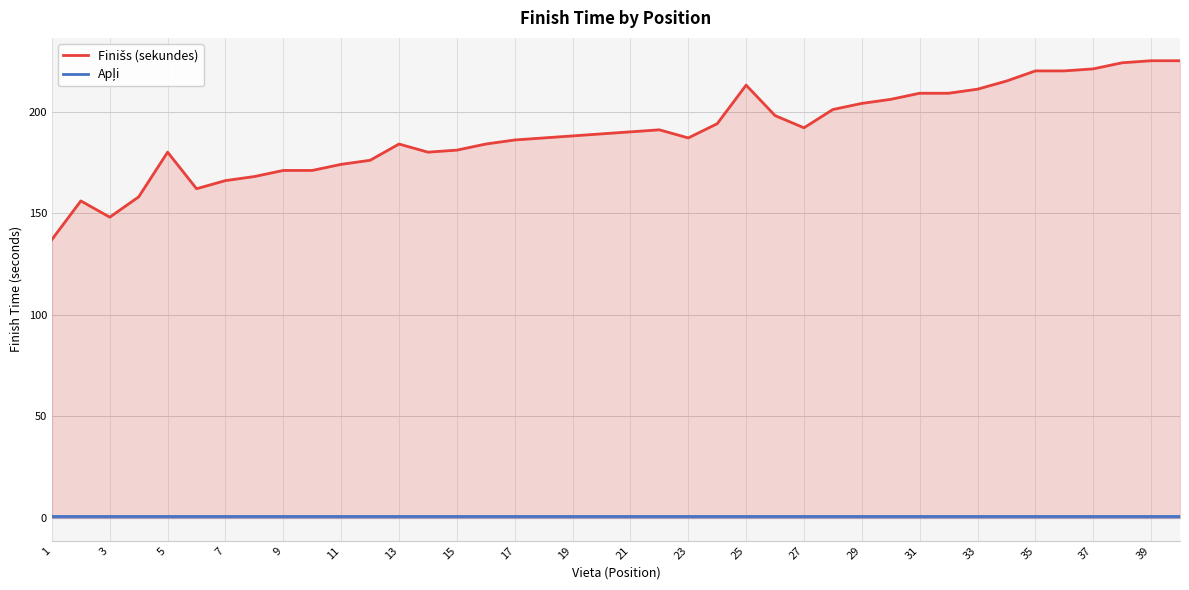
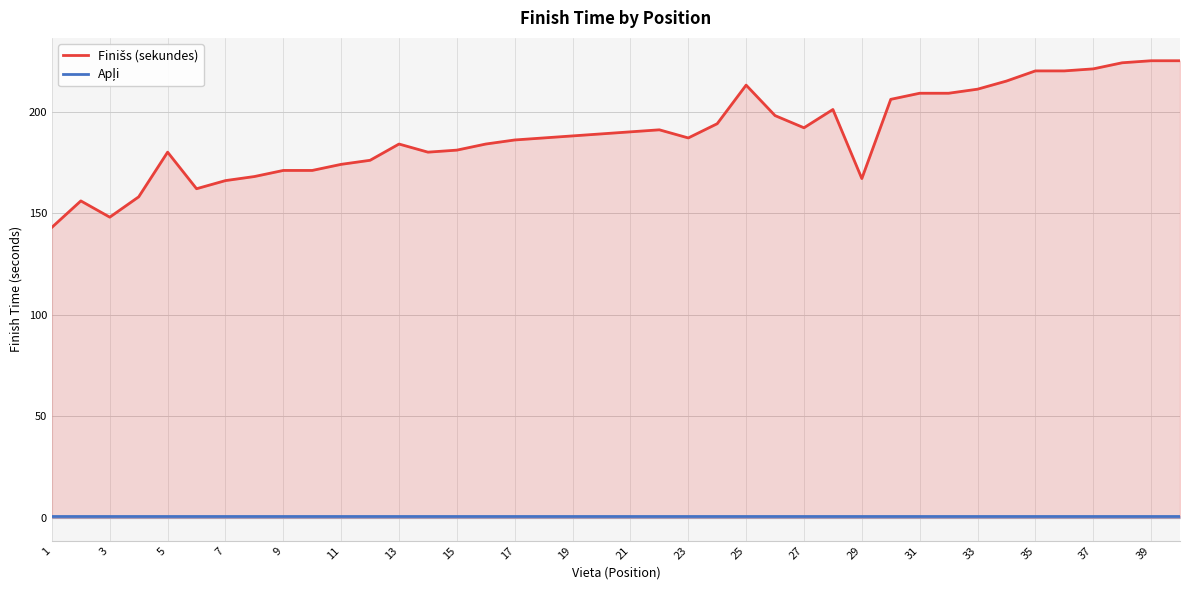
Finišs (sekundes), 1: 137 -> 143
Finišs (sekundes), 29: 204 -> 167
